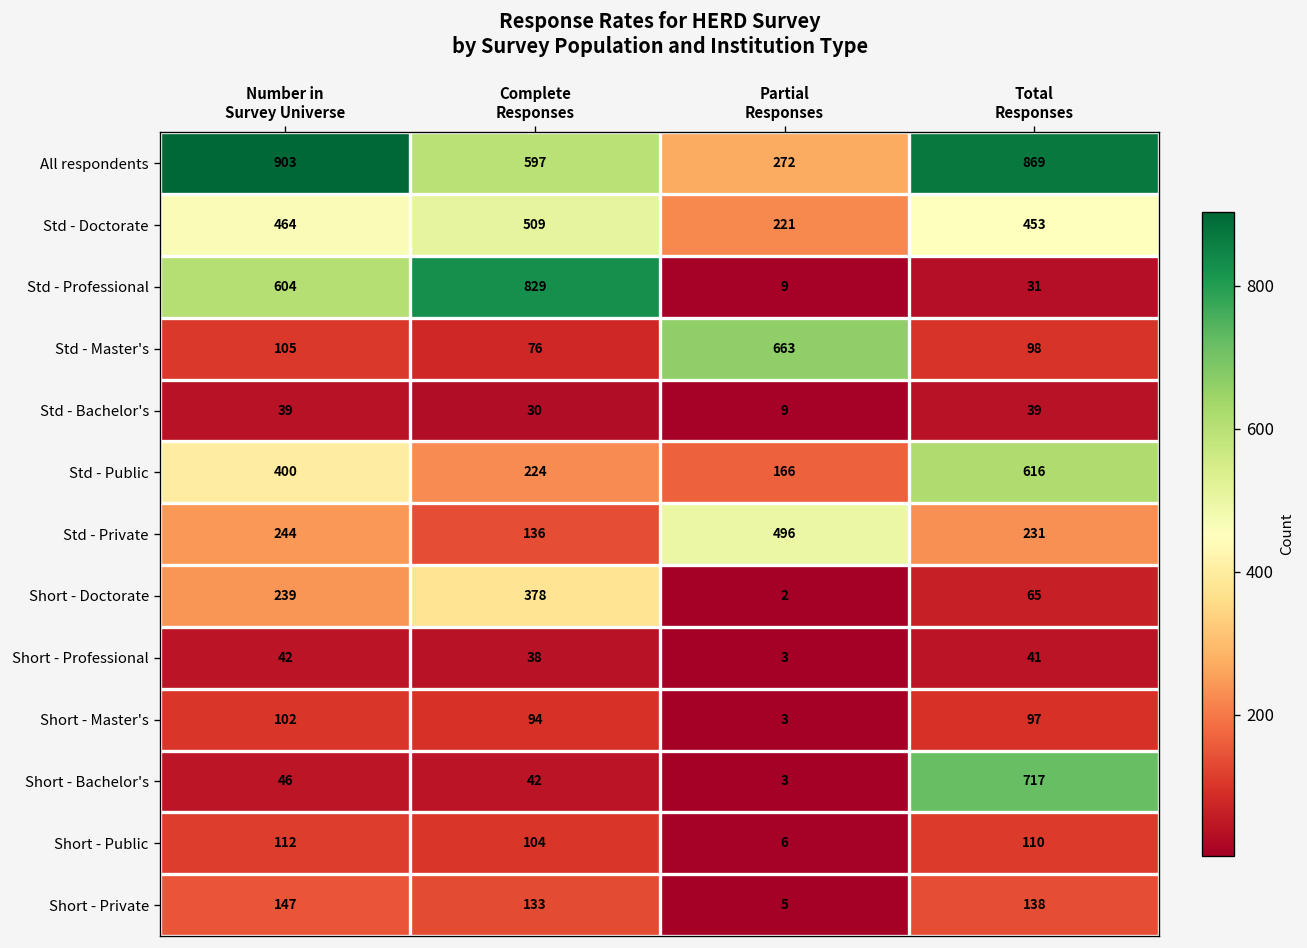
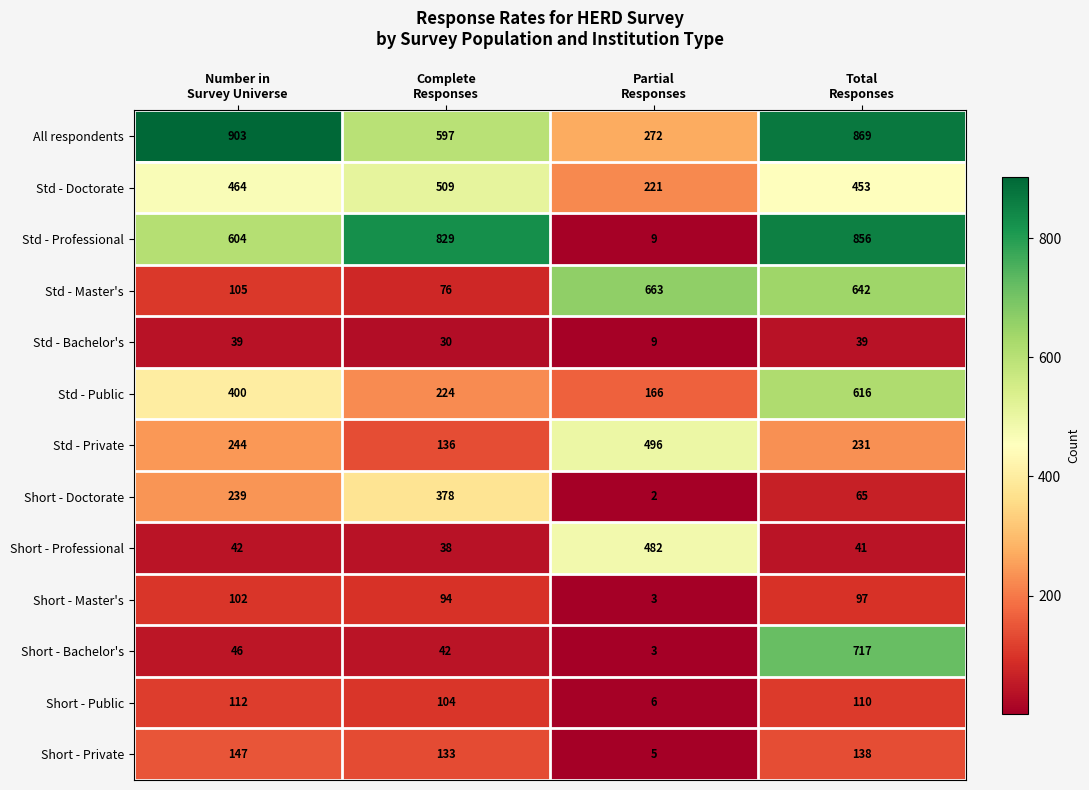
Std - Professional, Total Responses: 31 -> 856
Std - Master's, Total Responses: 98 -> 642
Short - Professional, Partial Responses: 3 -> 482
